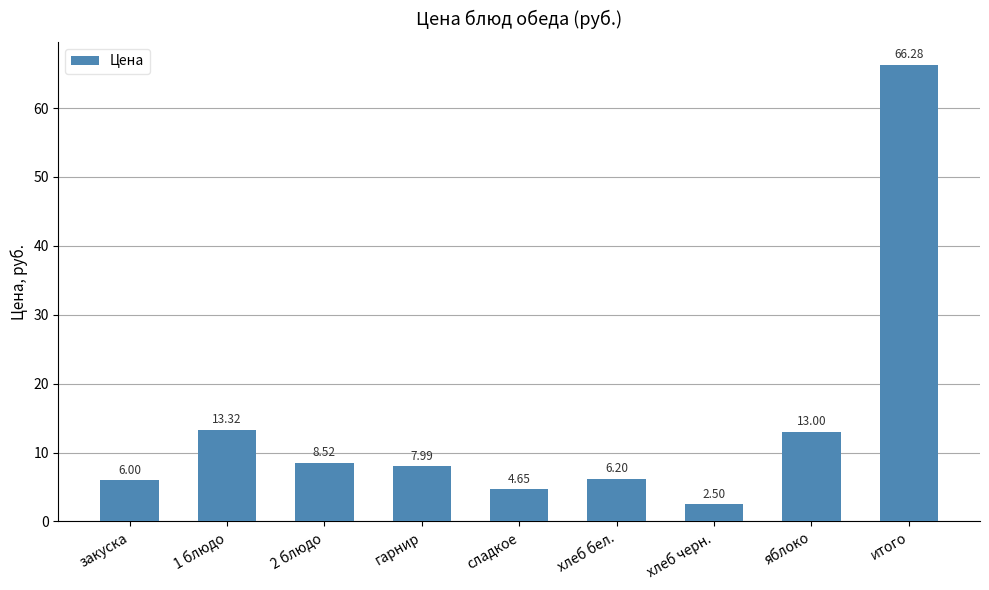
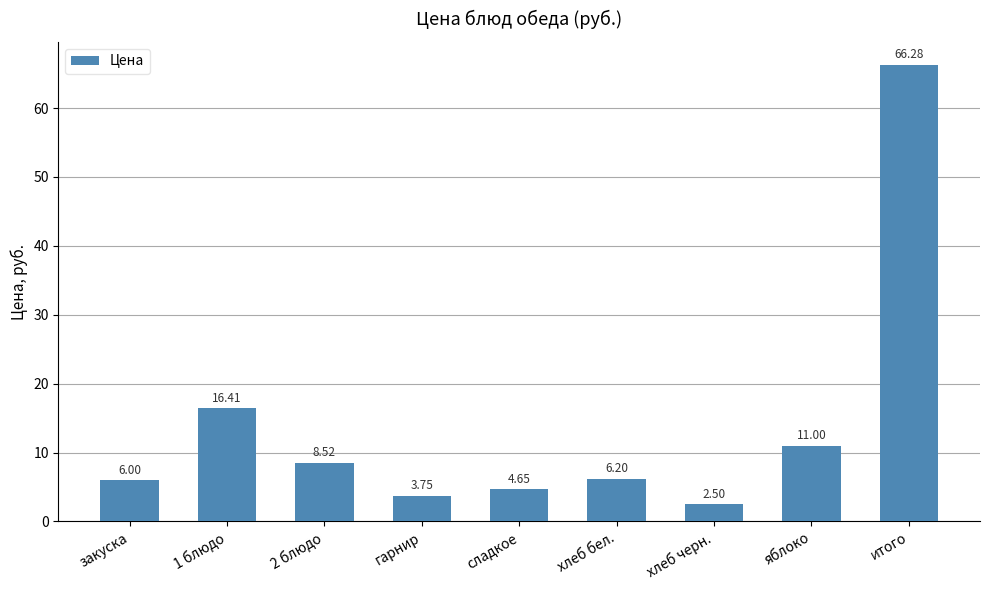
1 блюдо: 13.32 -> 16.41
гарнир: 7.99 -> 3.75
яблоко: 13.00 -> 11.00
